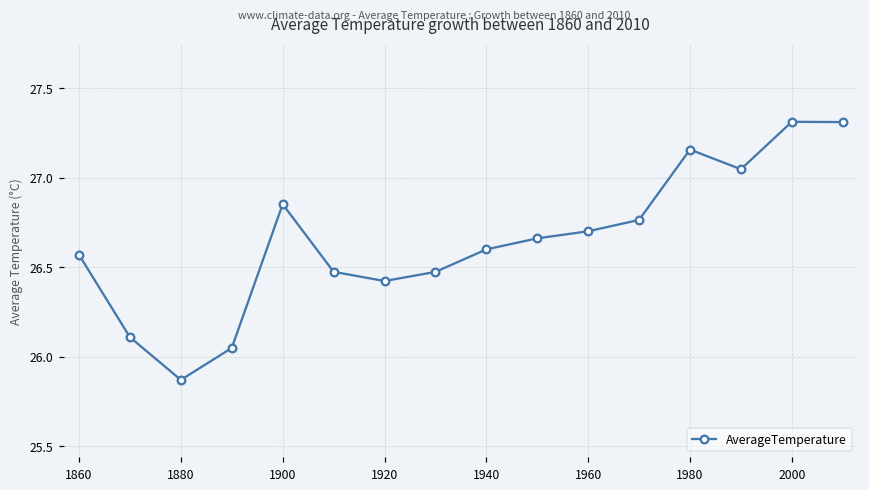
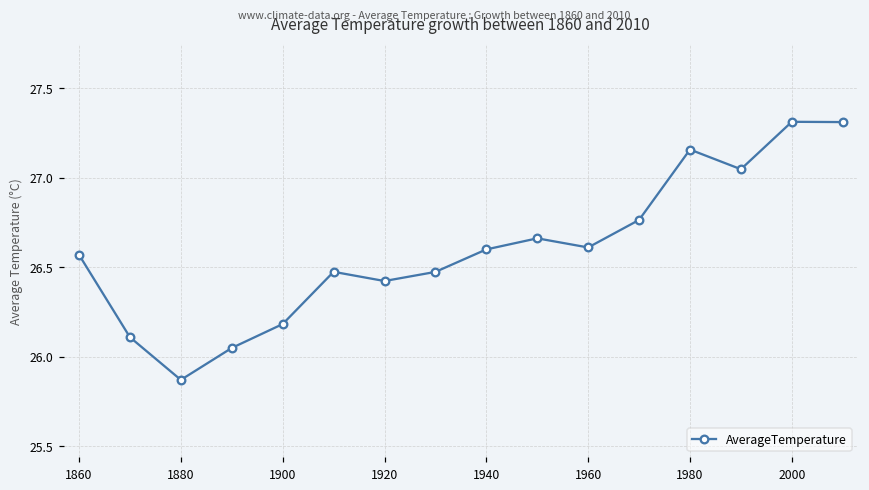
1900: 26.85 -> 26.18
1960: 26.70 -> 26.61
